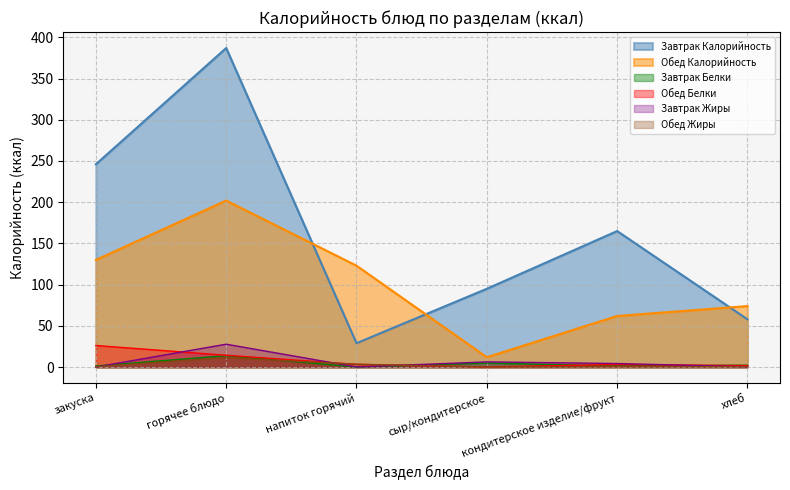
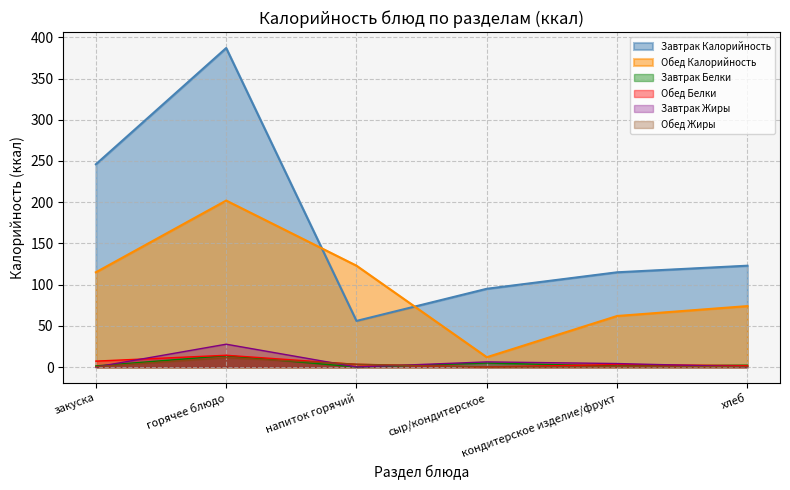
Обед Калорийность, закуска: 130 -> 120
Обед Белки, закуска: 30 -> 10
Завтрак Калорийность, напиток горячий: 30 -> 60
Завтрак Калорийность, кондитерское изделие/фрукт: 170 -> 120
Завтрак Калорийность, хлеб: 60 -> 120
